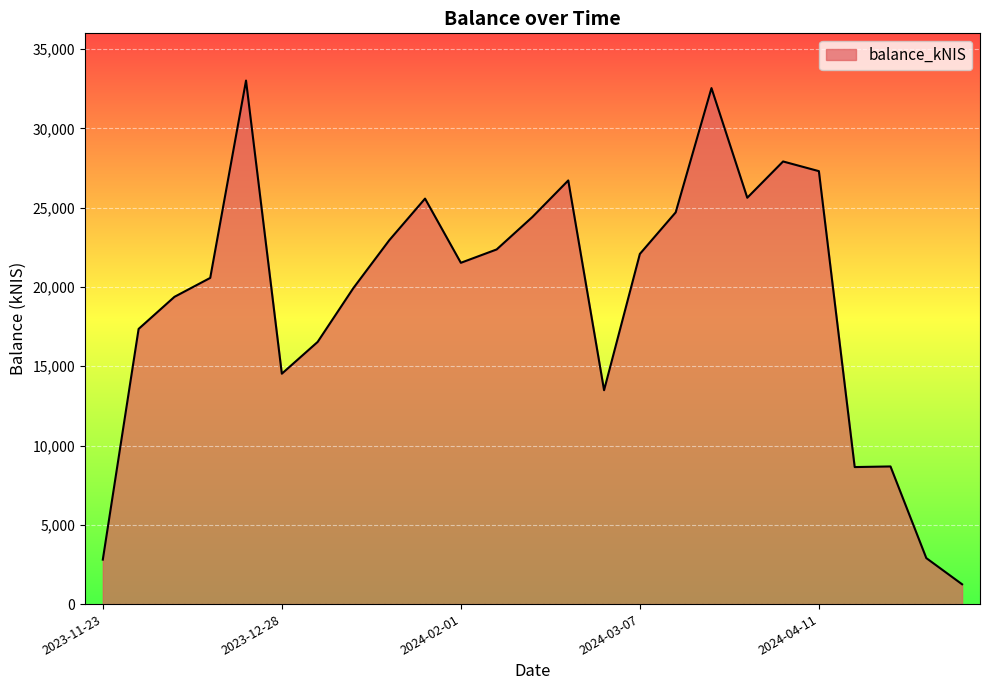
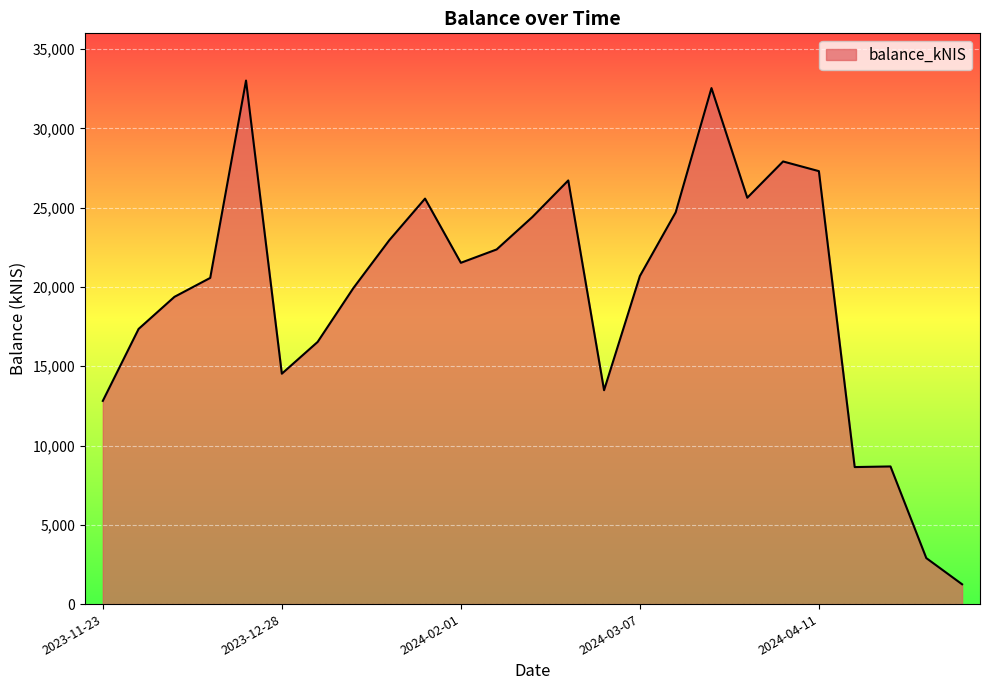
2023-11-23: 2,800 -> 12,800
2024-03-07: 22,100 -> 20,700
